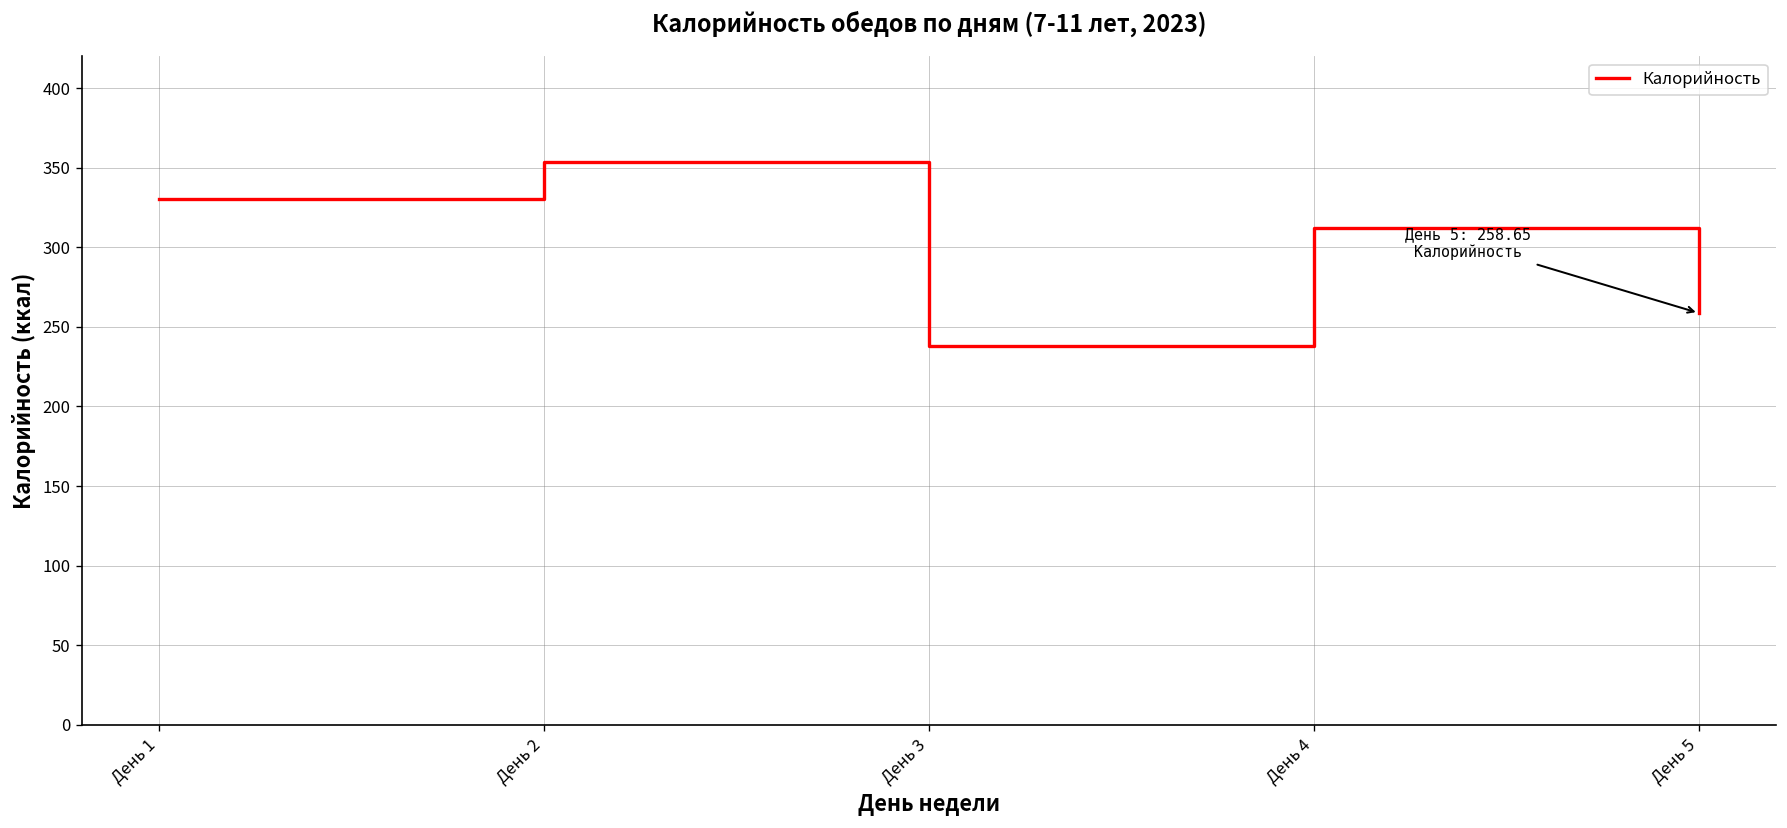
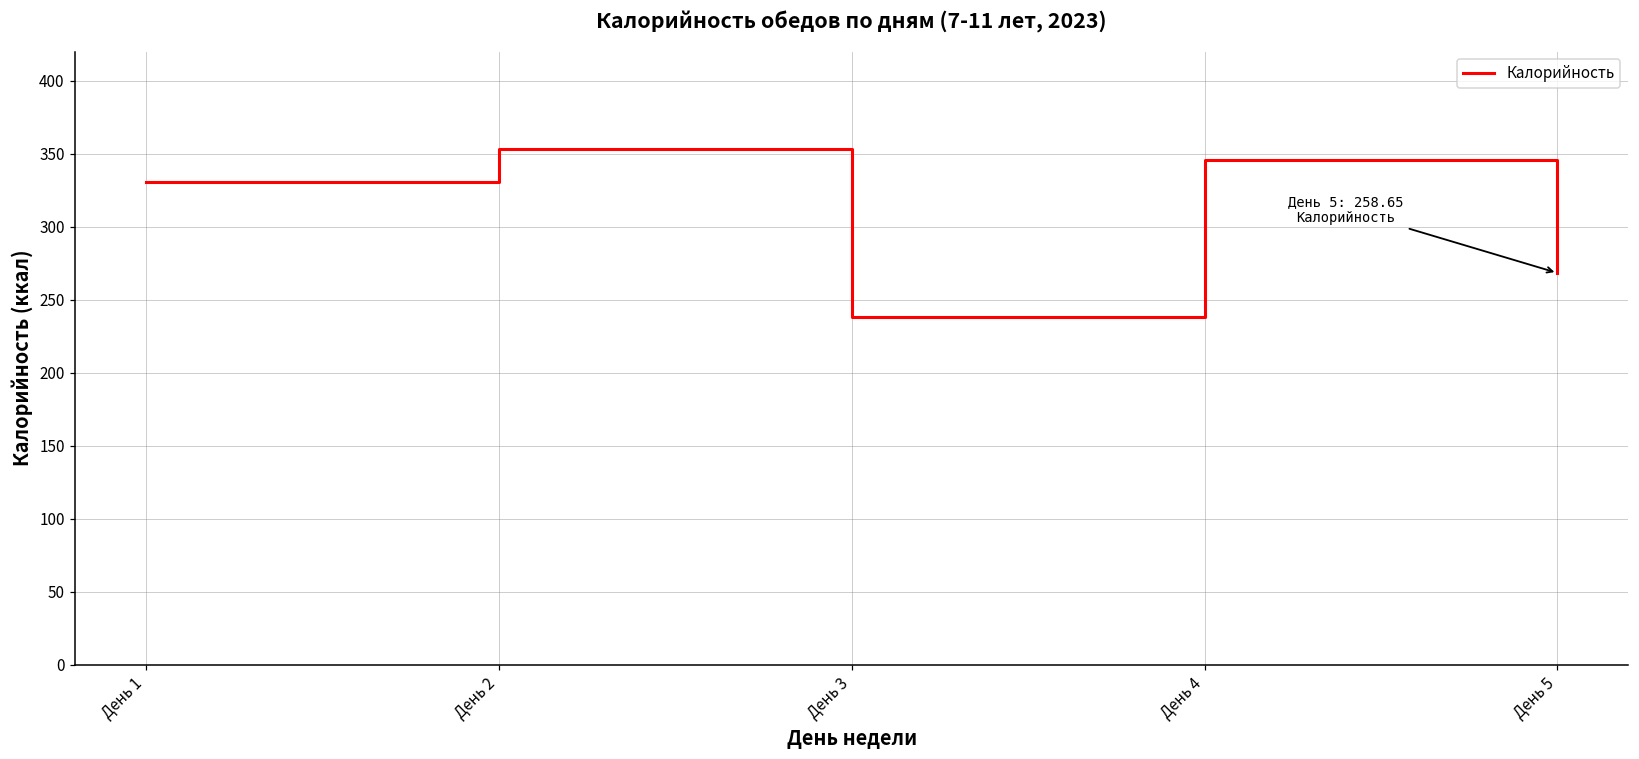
День 4: 312 -> 345
День 5: 259 -> 268
